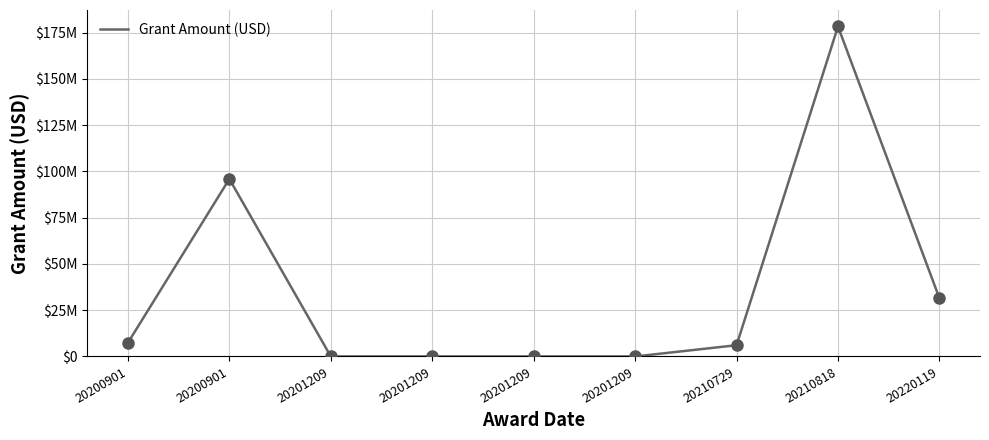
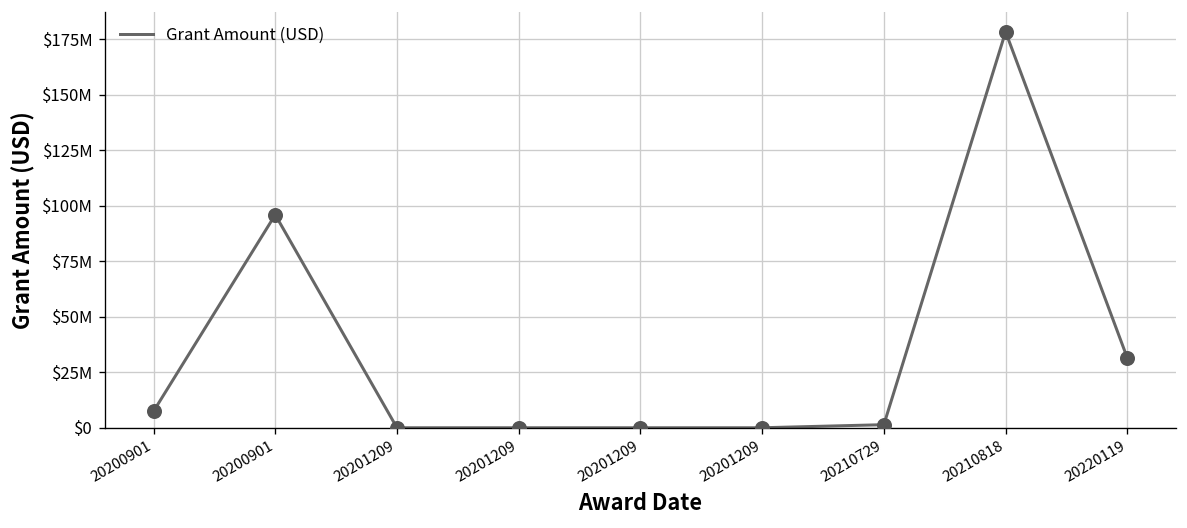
20210729: $6000000 -> $1000000
